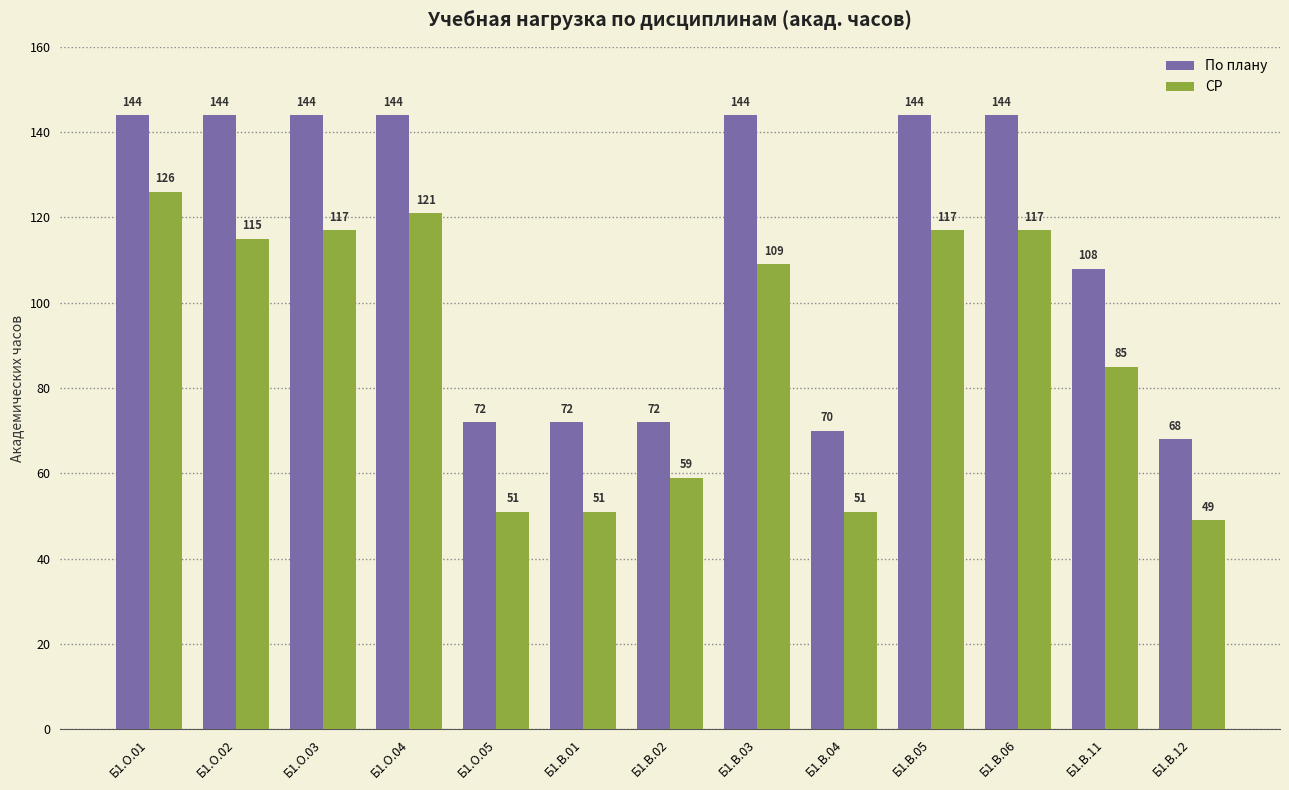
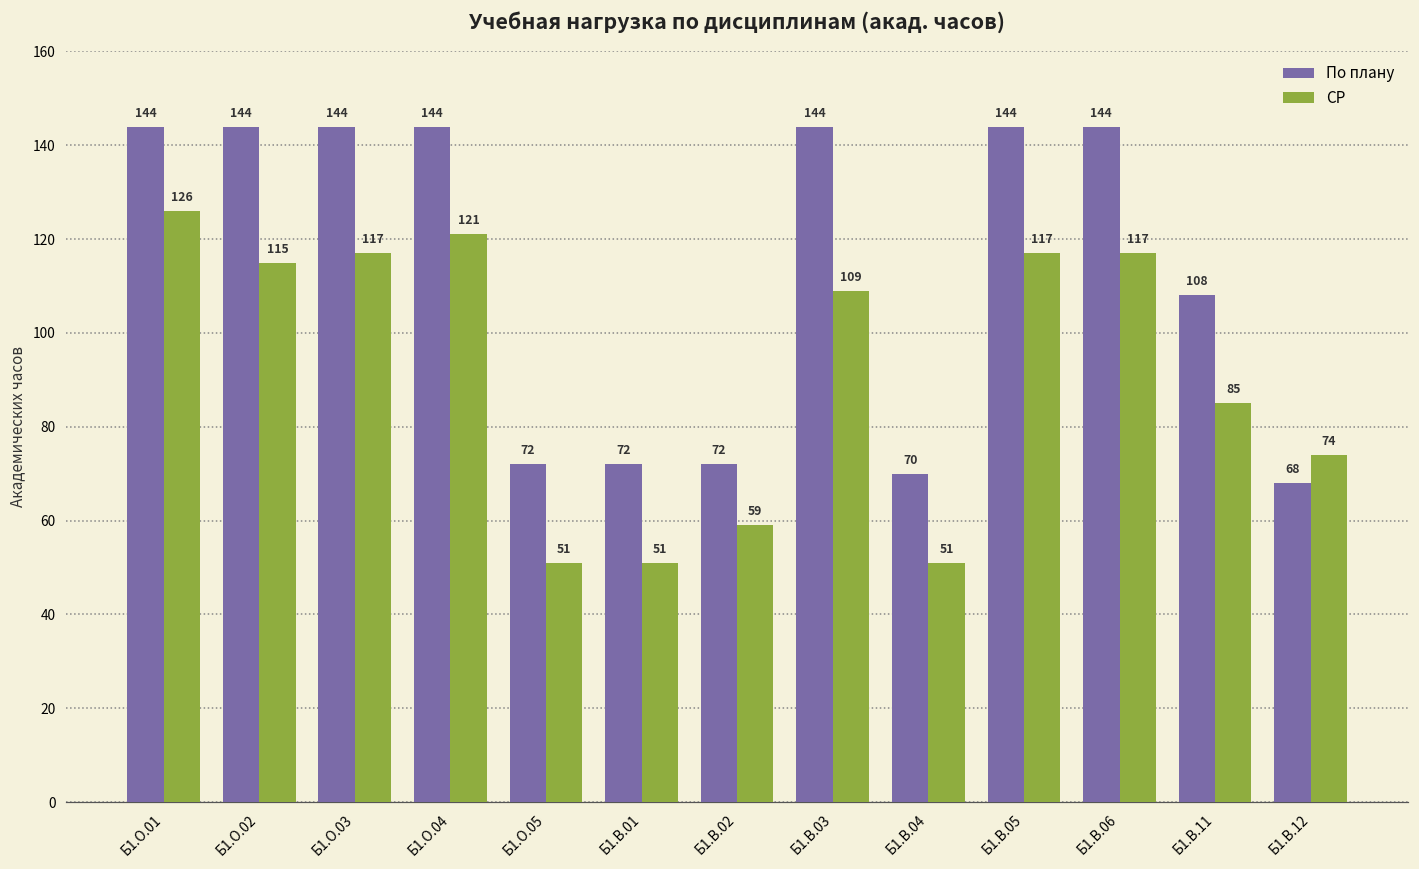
СР, Б1.В.12: 49 -> 74
